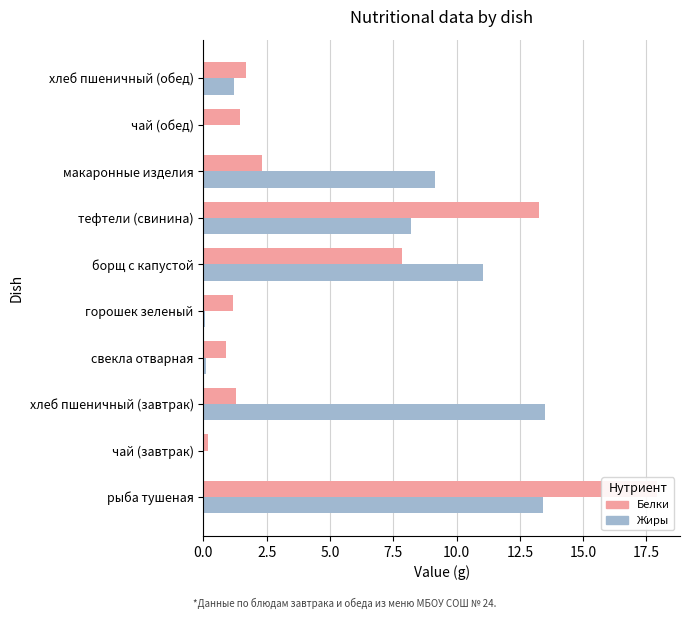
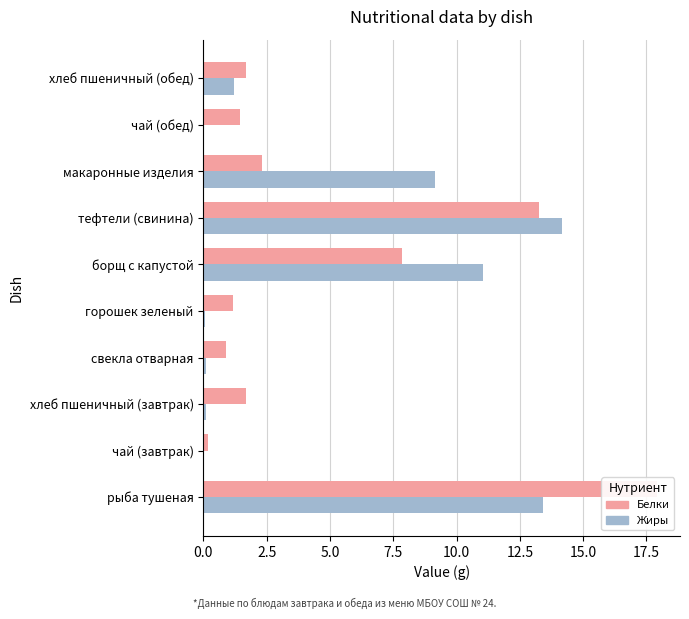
Жиры, тефтели (свинина): 8.2 -> 14.2
Белки, хлеб пшеничный (завтрак): 1.3 -> 1.7
Жиры, хлеб пшеничный (завтрак): 13.5 -> 0.1
